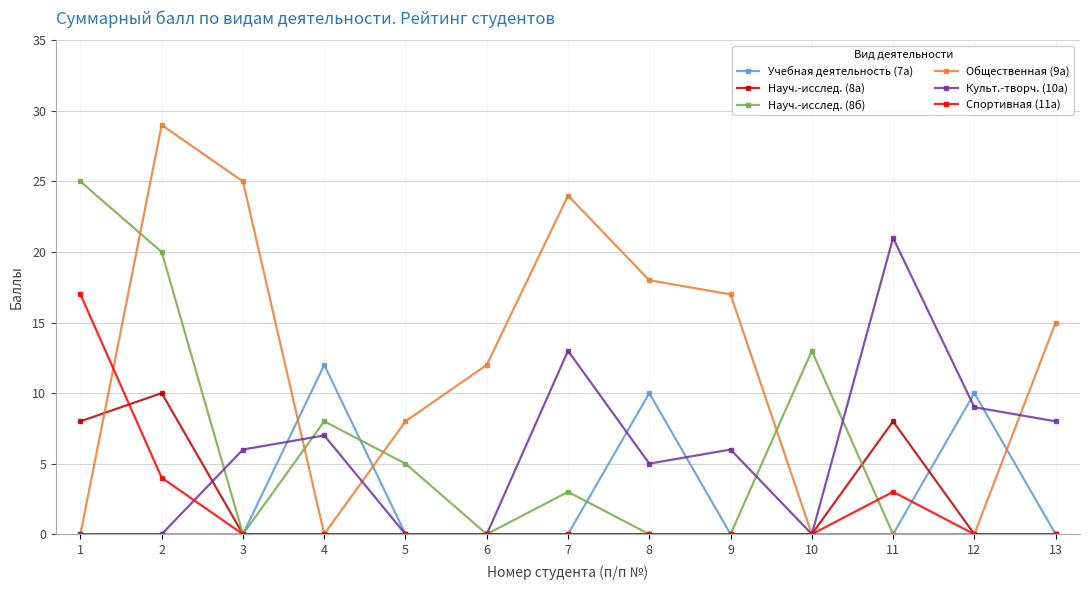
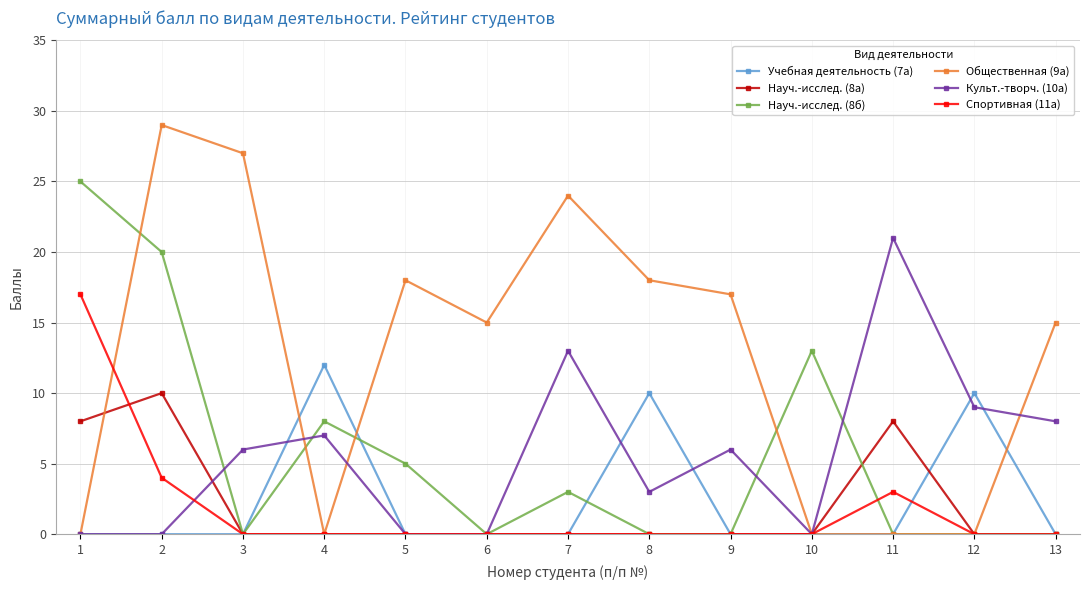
Общественная (9а), 3: 25 -> 27
Общественная (9а), 5: 8 -> 18
Общественная (9а), 6: 12 -> 15
Культ.-творч. (10а), 8: 5 -> 3
